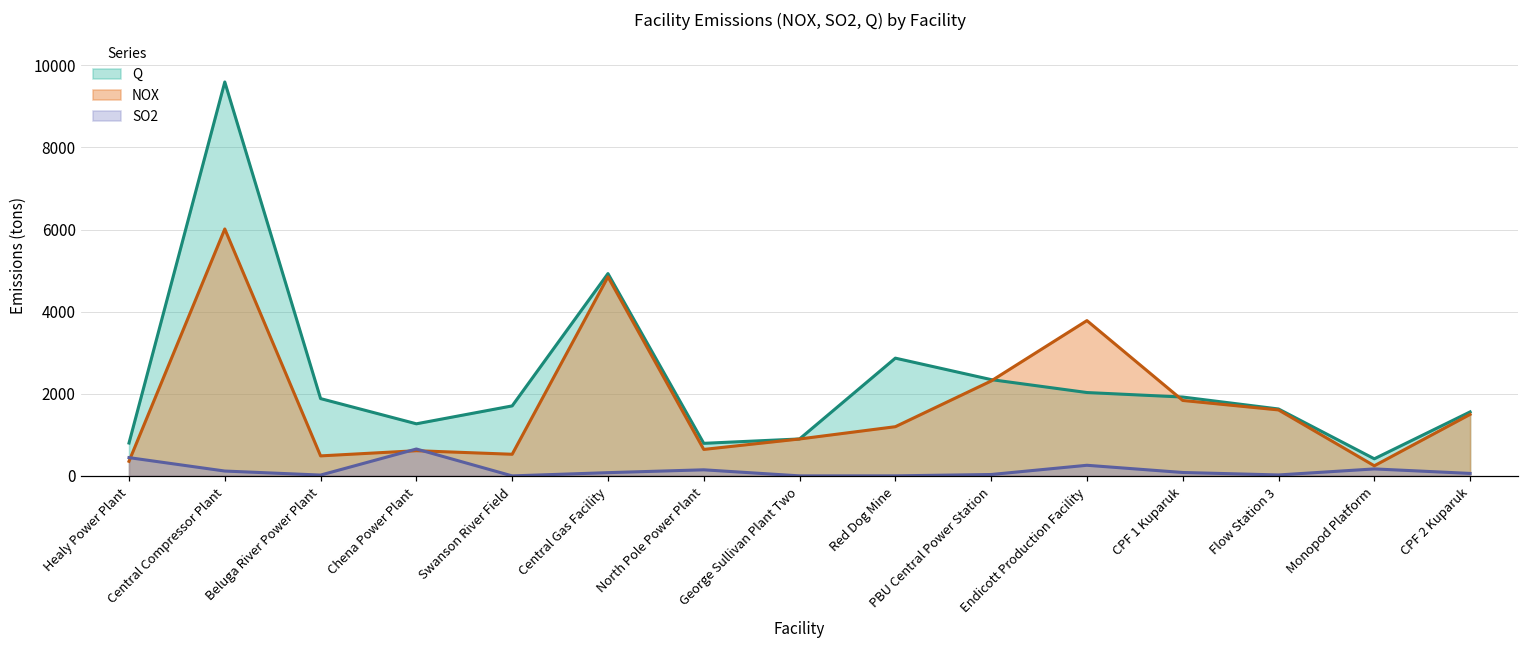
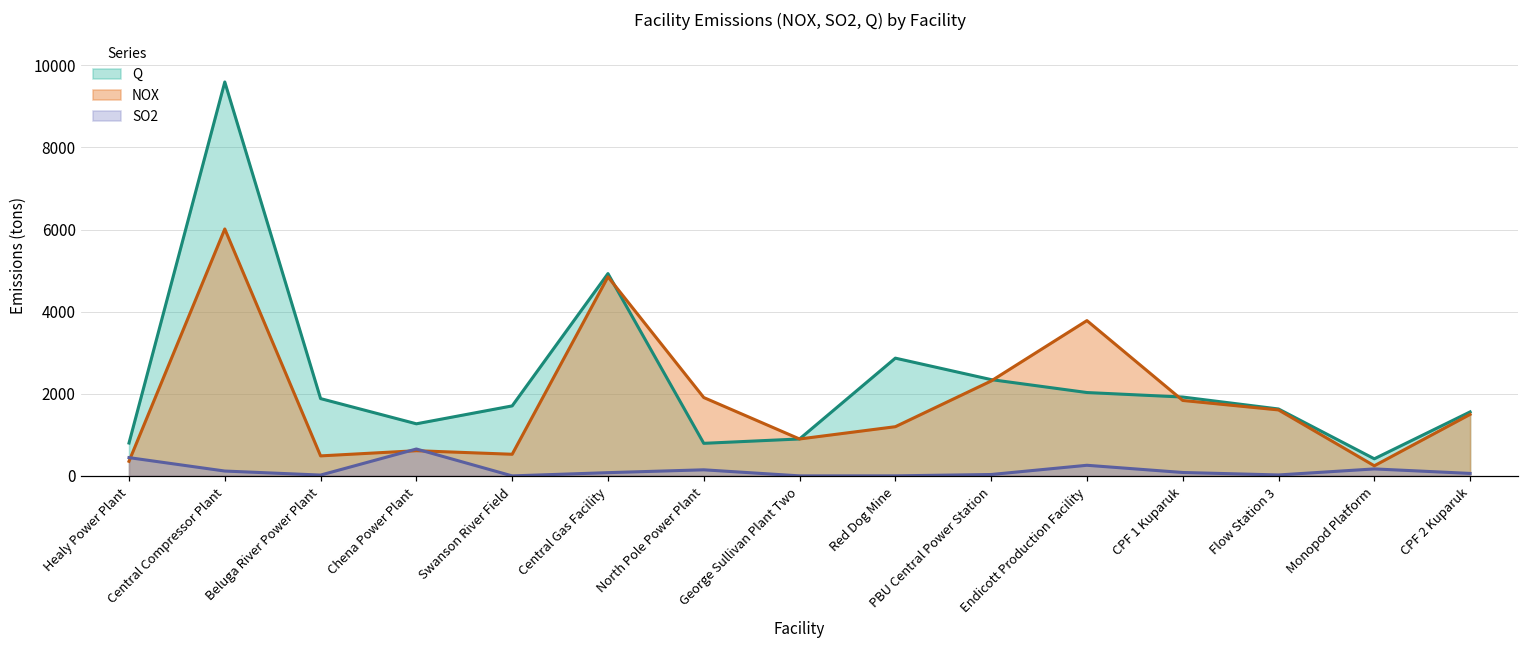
NOX, North Pole Power Plant: 600 -> 1900
